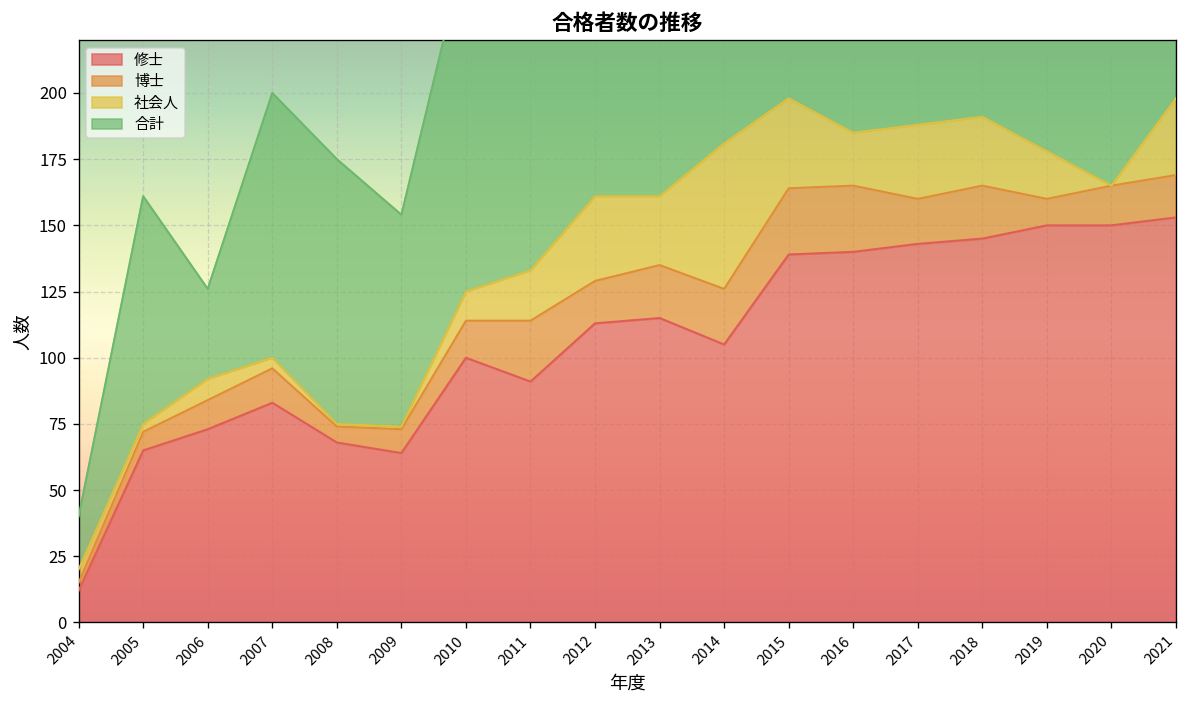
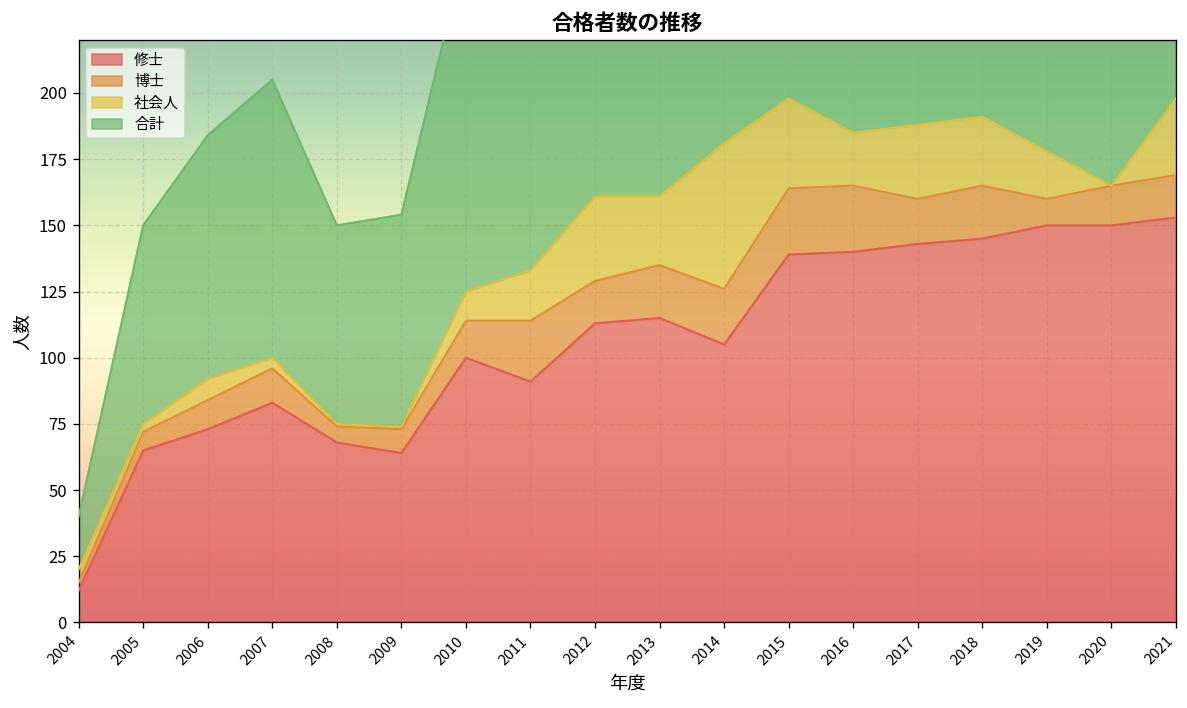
合計, 2005: 86 -> 75
合計, 2006: 34 -> 92
合計, 2007: 100 -> 105
合計, 2008: 100 -> 75
